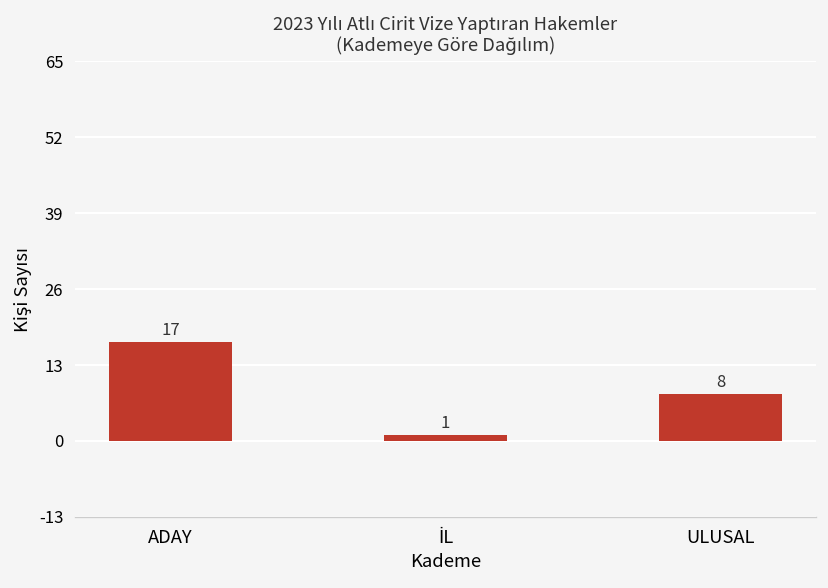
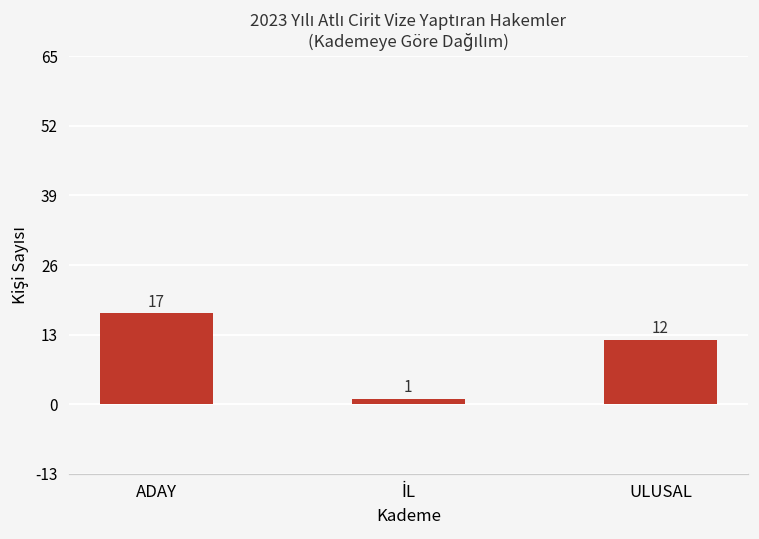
ULUSAL: 8 -> 12
